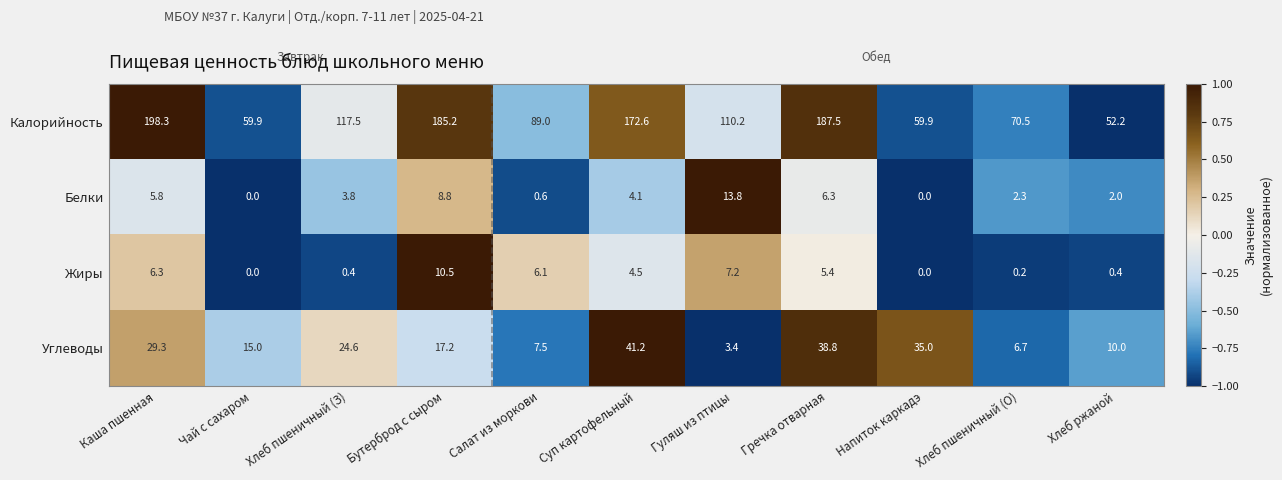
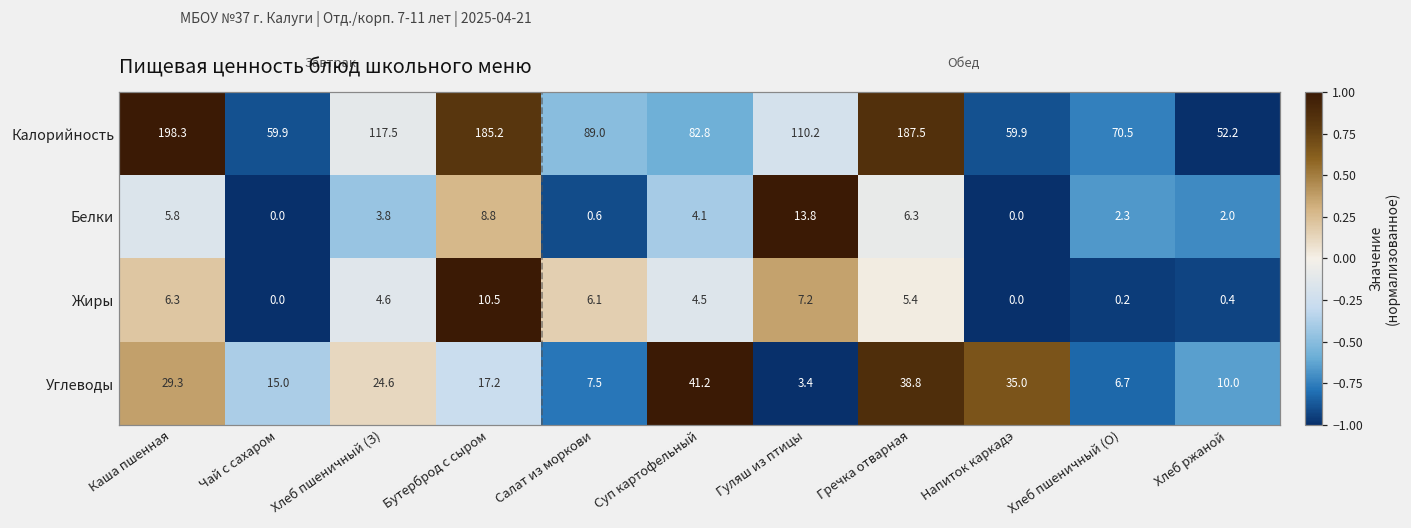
Калорийность, Суп картофельный: 172.6 -> 82.8
Жиры, Хлеб пшеничный (З): 0.4 -> 4.6
